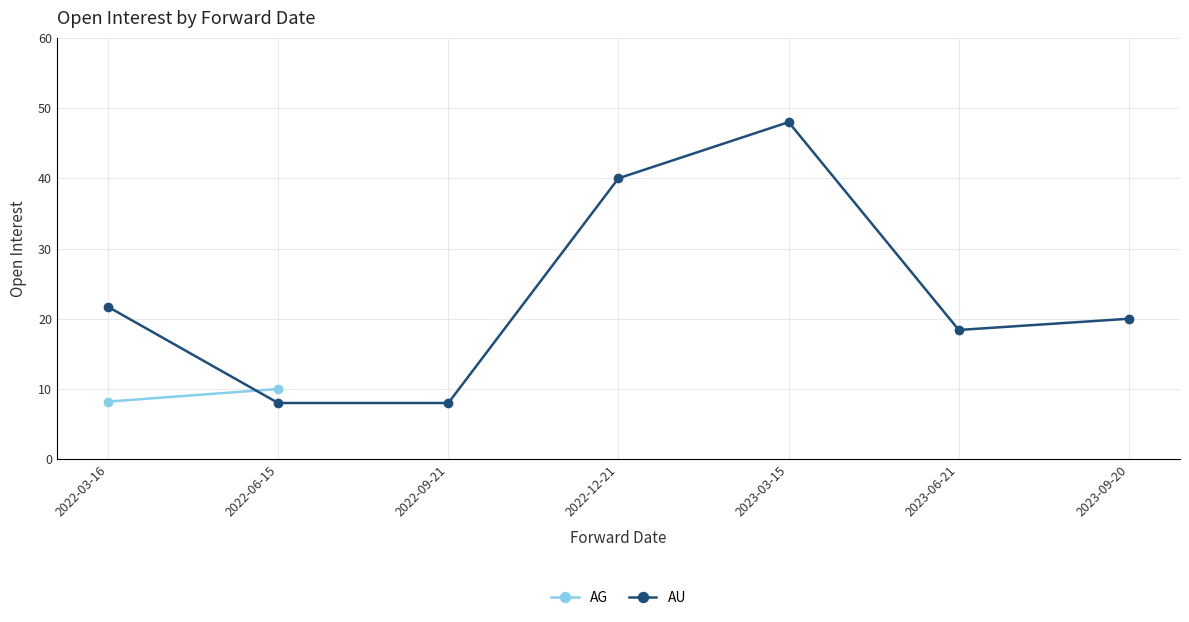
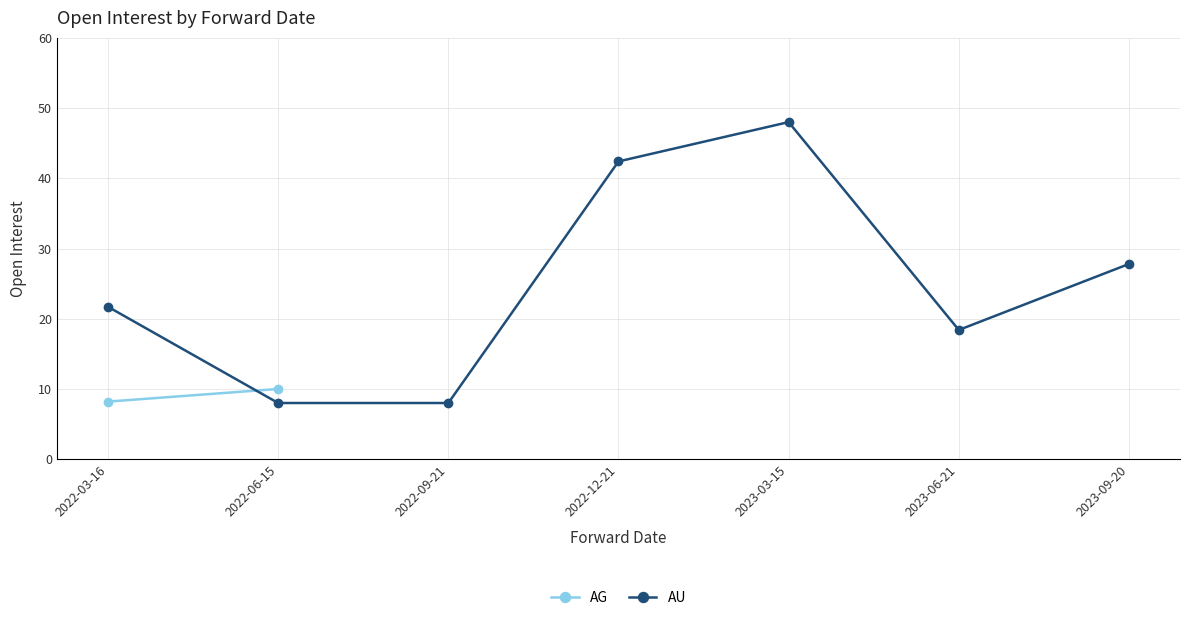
AU, 2022-12-21: 40 -> 42
AU, 2023-09-20: 20 -> 28
